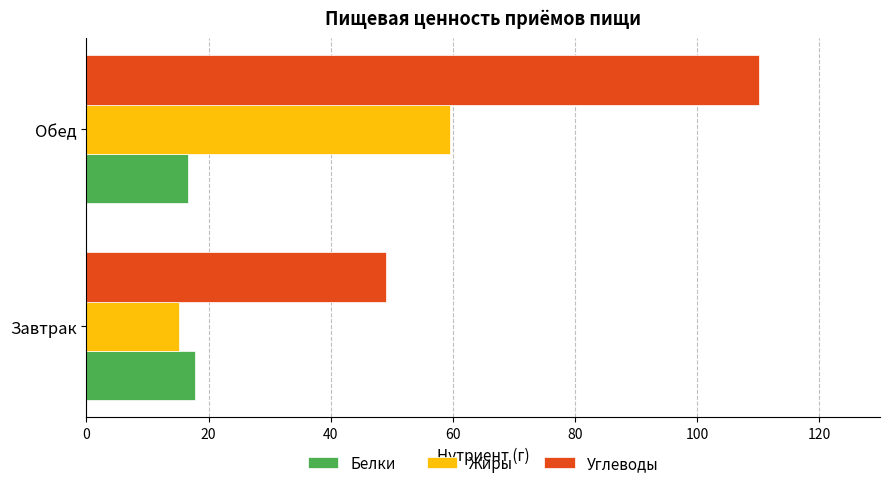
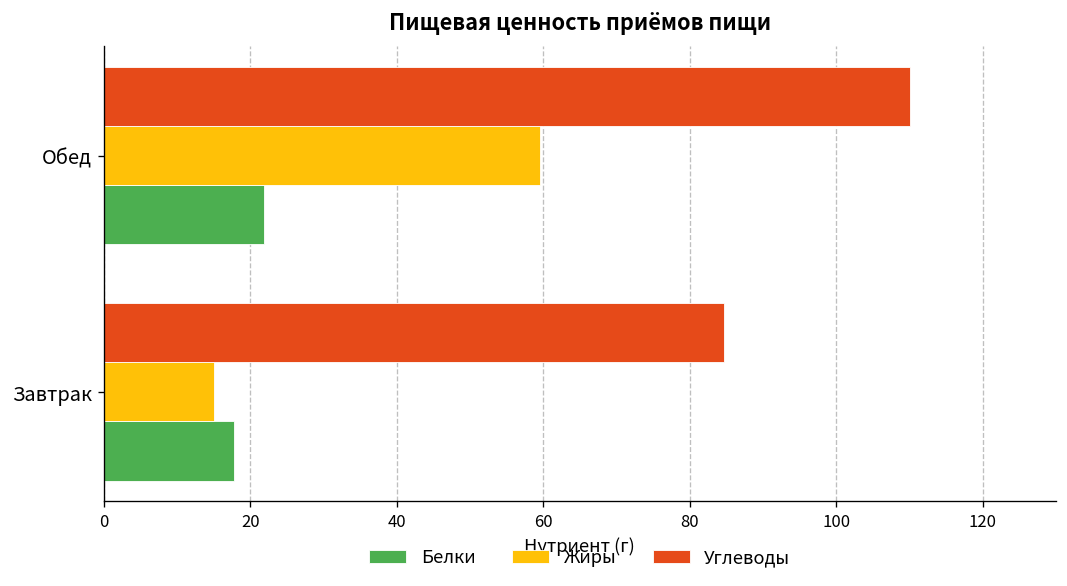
Белки, Обед: 17 -> 22
Углеводы, Завтрак: 49 -> 85
